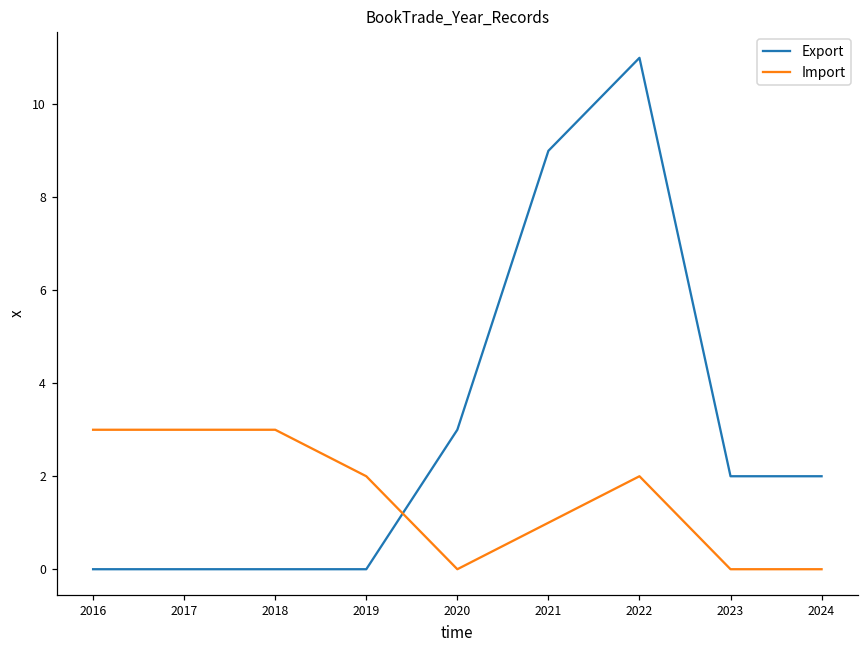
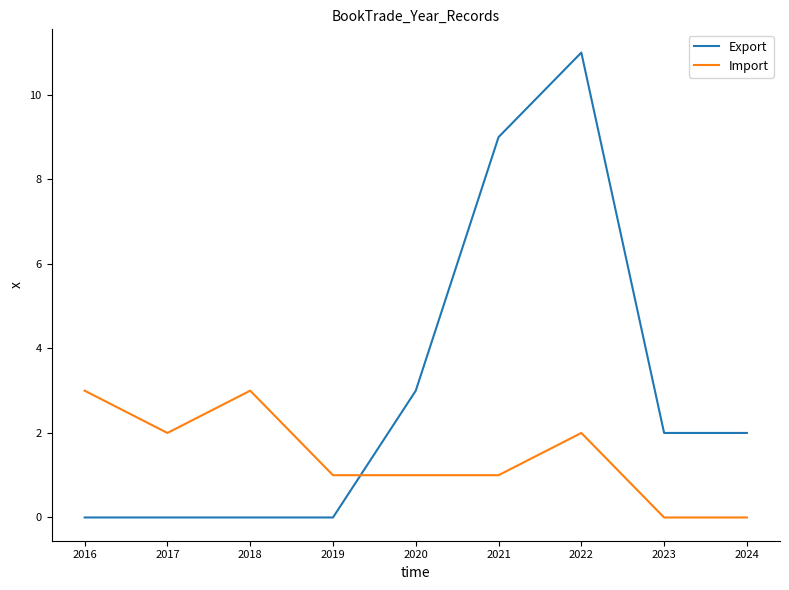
Import, 2017: 3 -> 2
Import, 2019: 2 -> 1
Import, 2020: 0 -> 1
